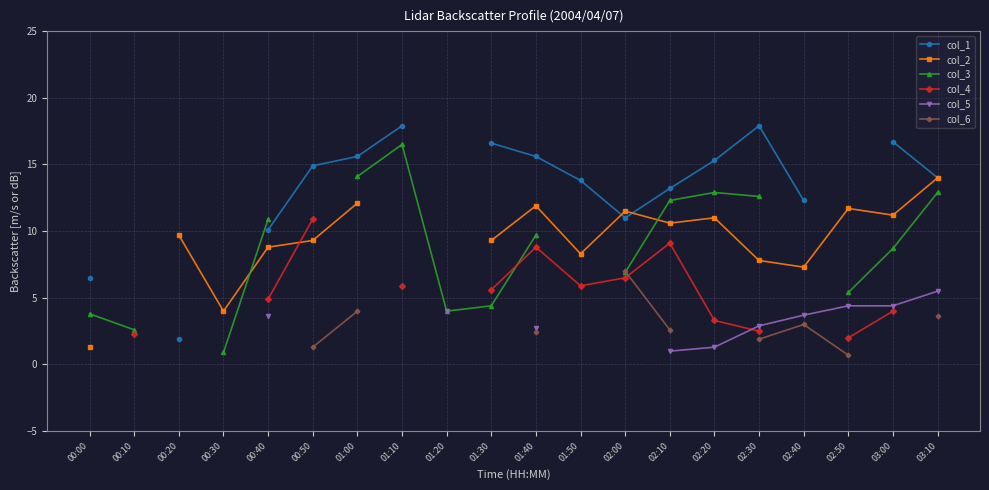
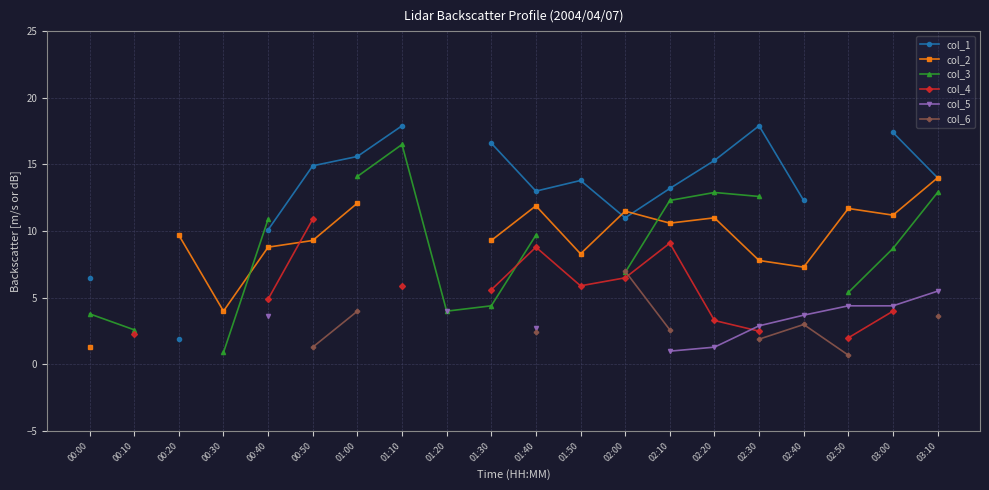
col_1, 01:40: 15.6 -> 13.0
col_1, 03:00: 16.7 -> 17.4
